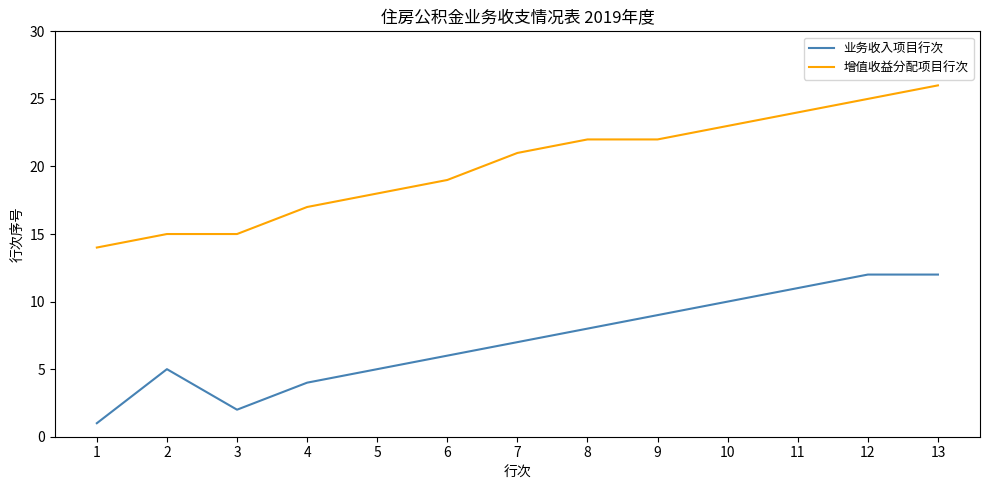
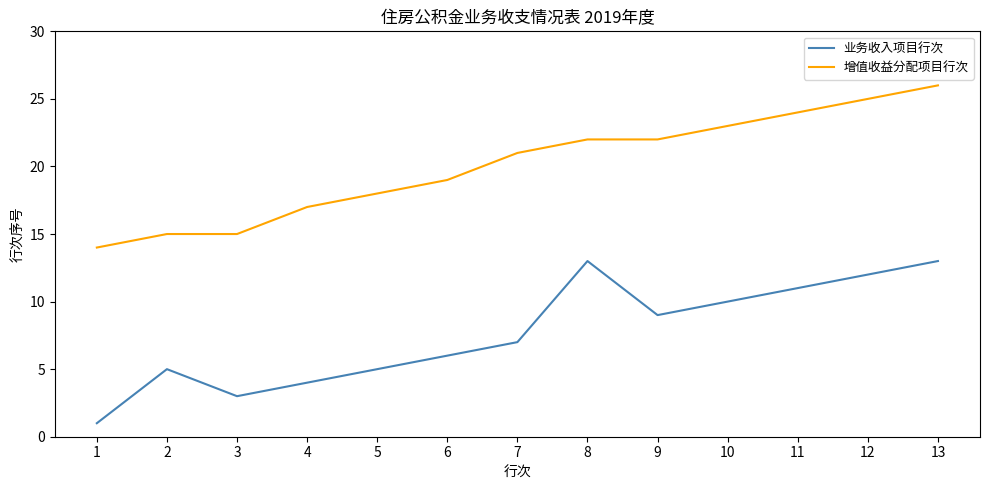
业务收入项目行次, 3: 2 -> 3
业务收入项目行次, 8: 8 -> 13
业务收入项目行次, 13: 12 -> 13
